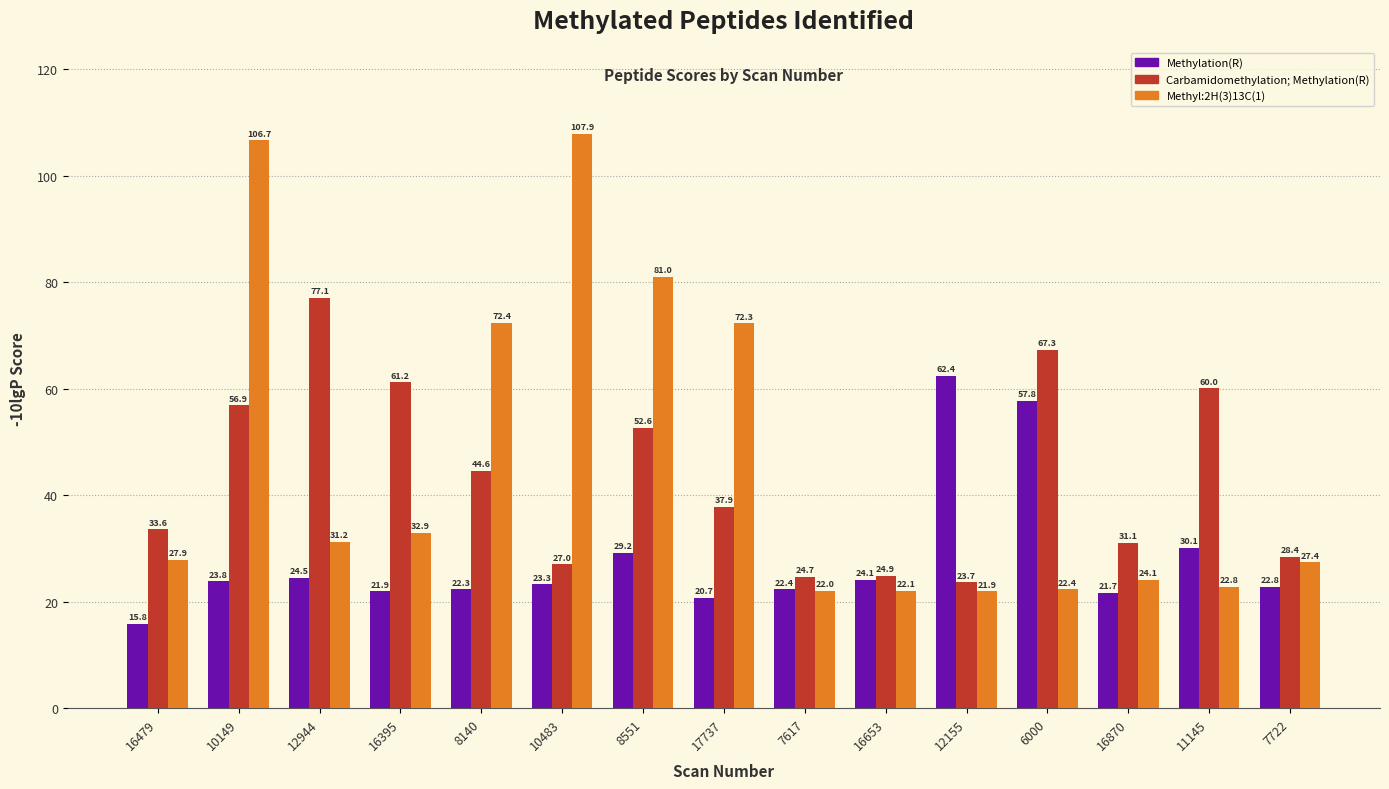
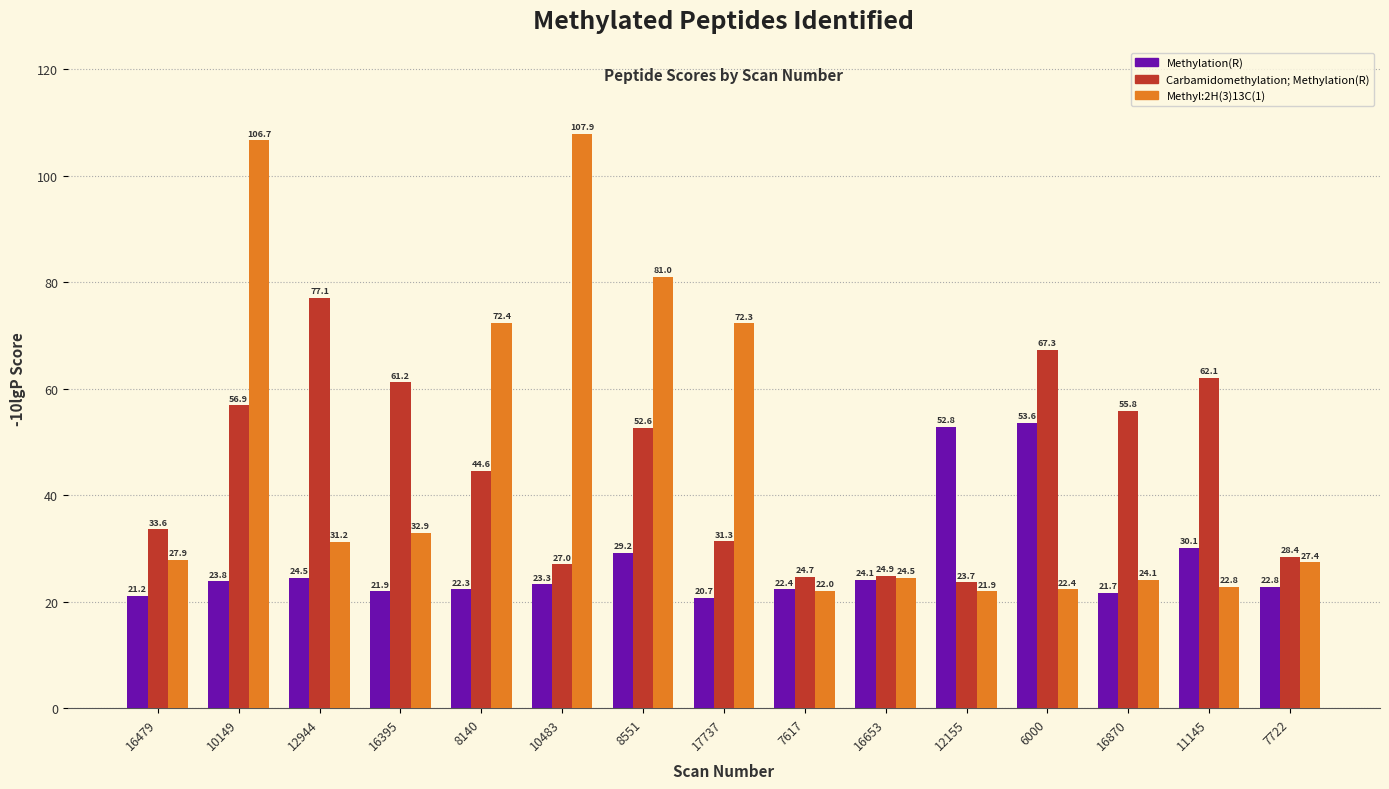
Methylation(R), 16479: 15.8 -> 21.2
Carbamidomethylation; Methylation(R), 17737: 37.9 -> 31.3
Methyl:2H(3)13C(1), 16653: 22.1 -> 24.5
Methylation(R), 12155: 62.4 -> 52.8
Methylation(R), 6000: 57.8 -> 53.6
Carbamidomethylation; Methylation(R), 16870: 31.1 -> 55.8
Carbamidomethylation; Methylation(R), 11145: 60.0 -> 62.1
